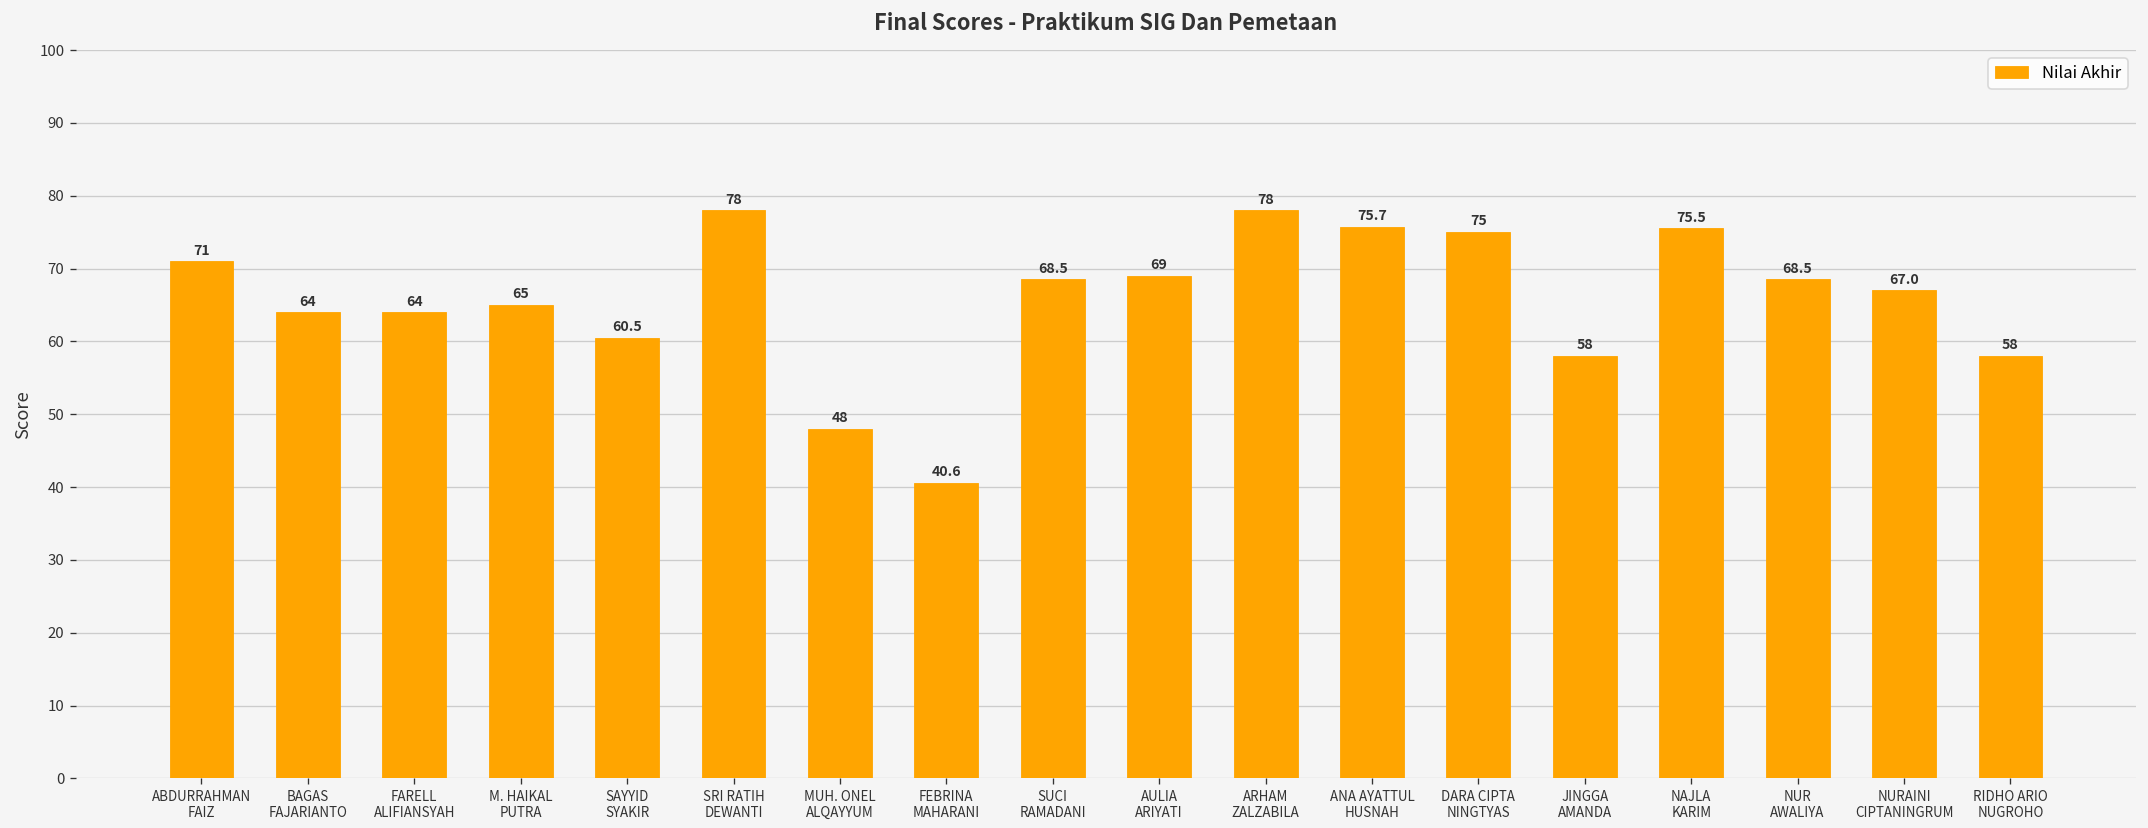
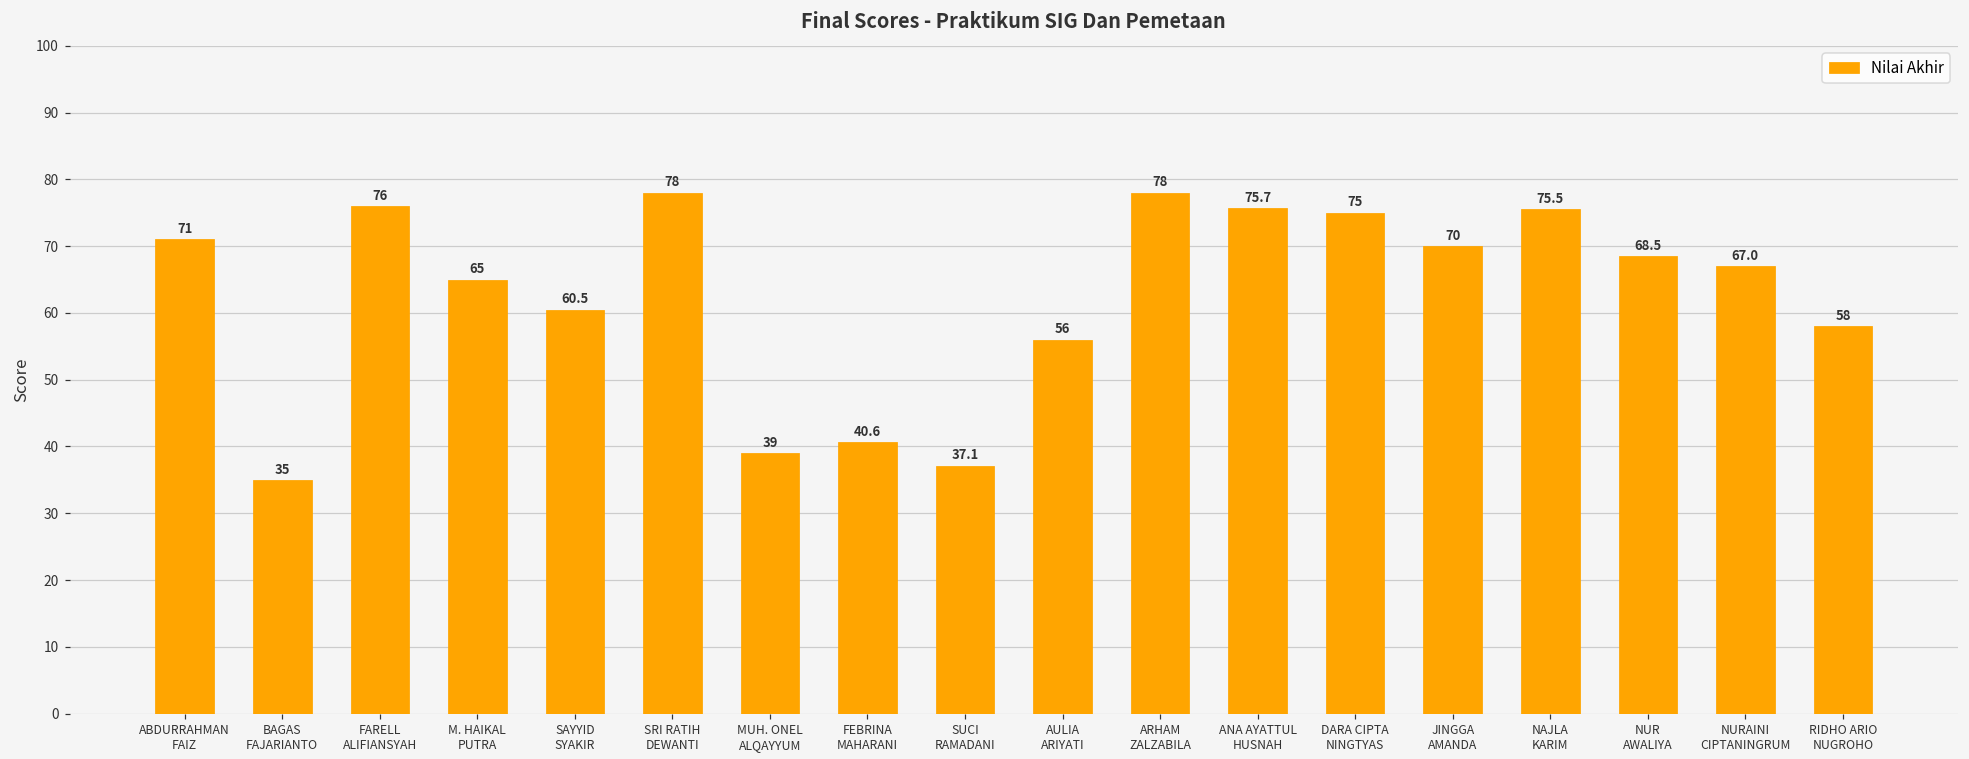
BAGAS FAJARIANTO: 64 -> 35
FARELL ALIFIANSYAH: 64 -> 76
MUH. ONEL ALQAYYUM: 48 -> 39
SUCI RAMADANI: 68.5 -> 37.1
AULIA ARIYATI: 69 -> 56
JINGGA AMANDA: 58 -> 70
